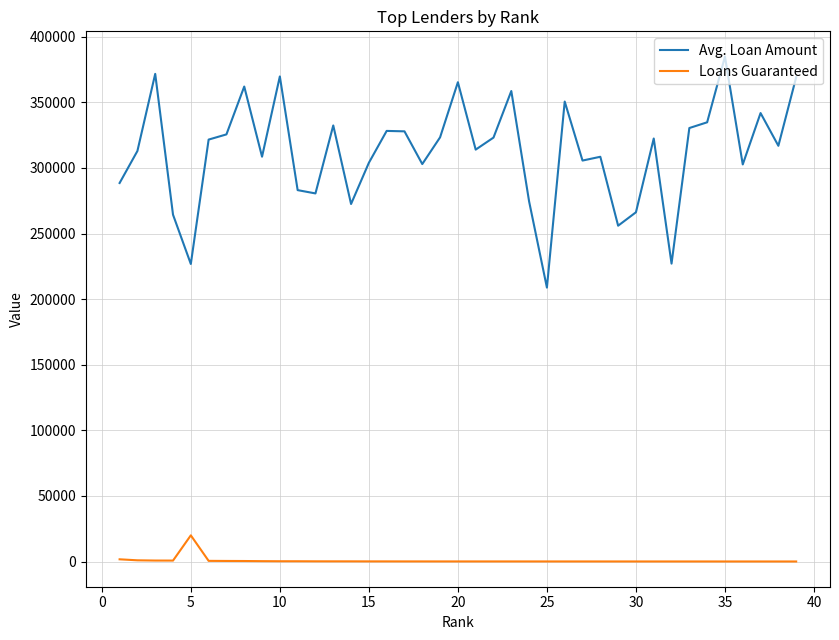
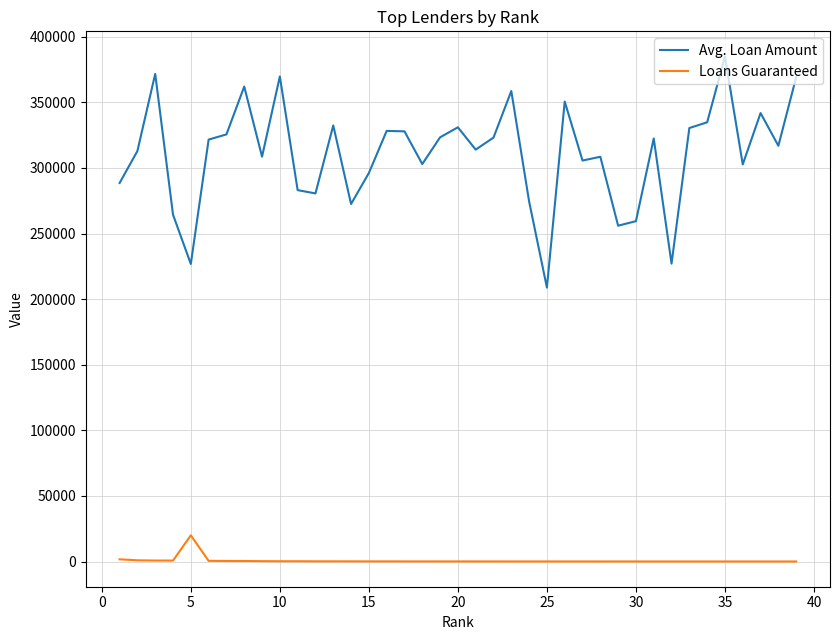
Avg. Loan Amount, 15: 304000 -> 296000
Avg. Loan Amount, 20: 365000 -> 331000
Avg. Loan Amount, 30: 266000 -> 259000
